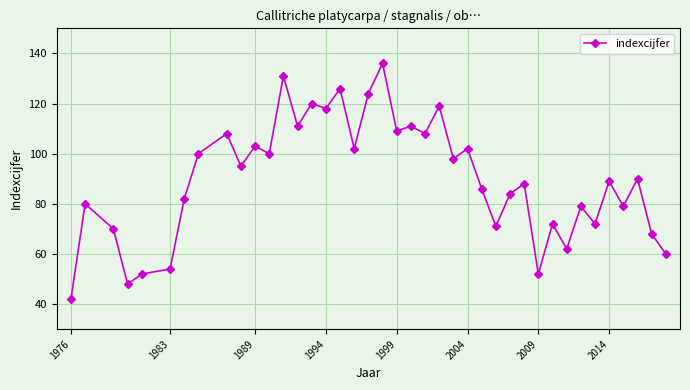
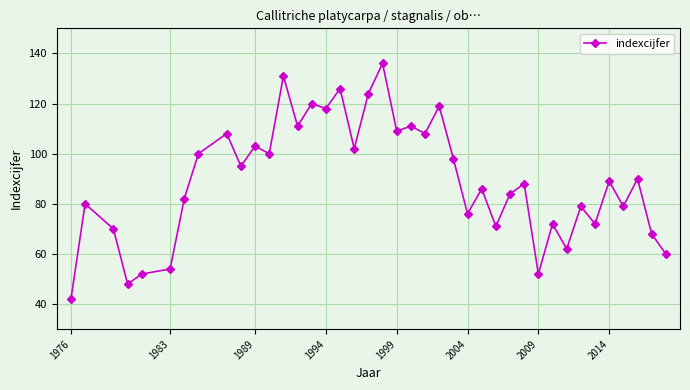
2004: 102 -> 76
